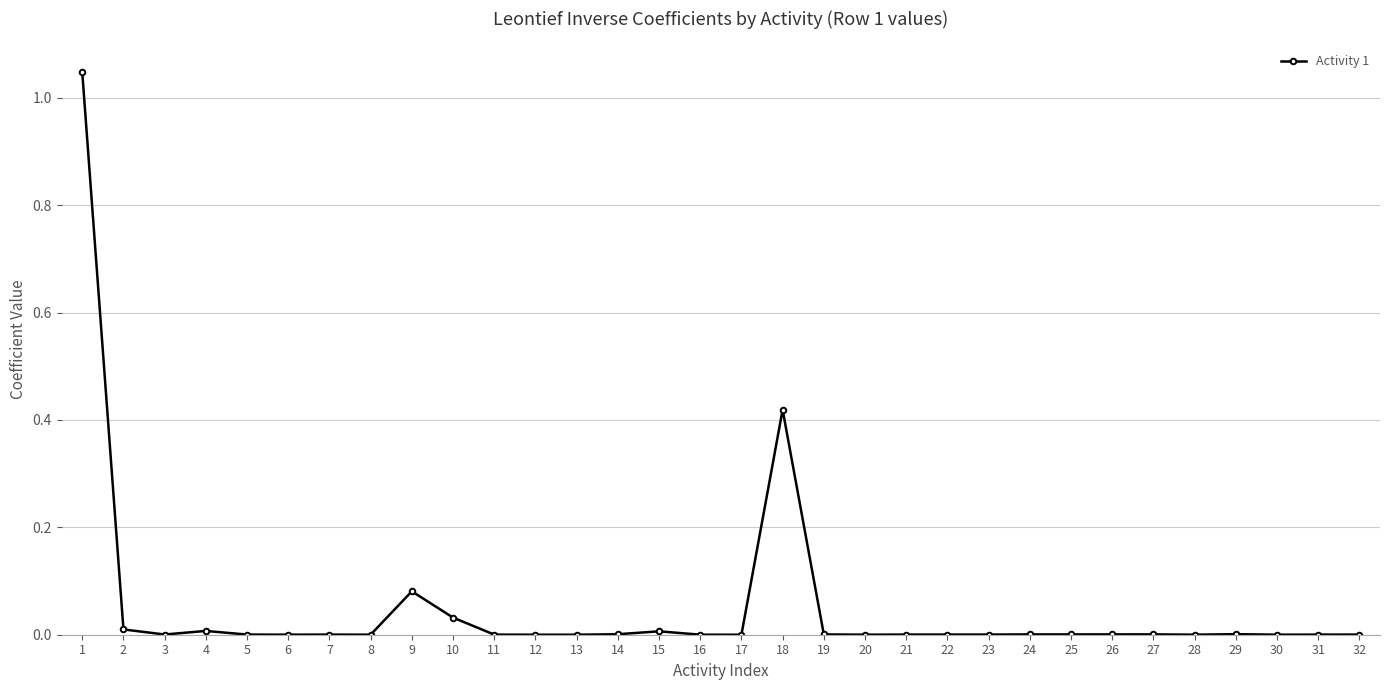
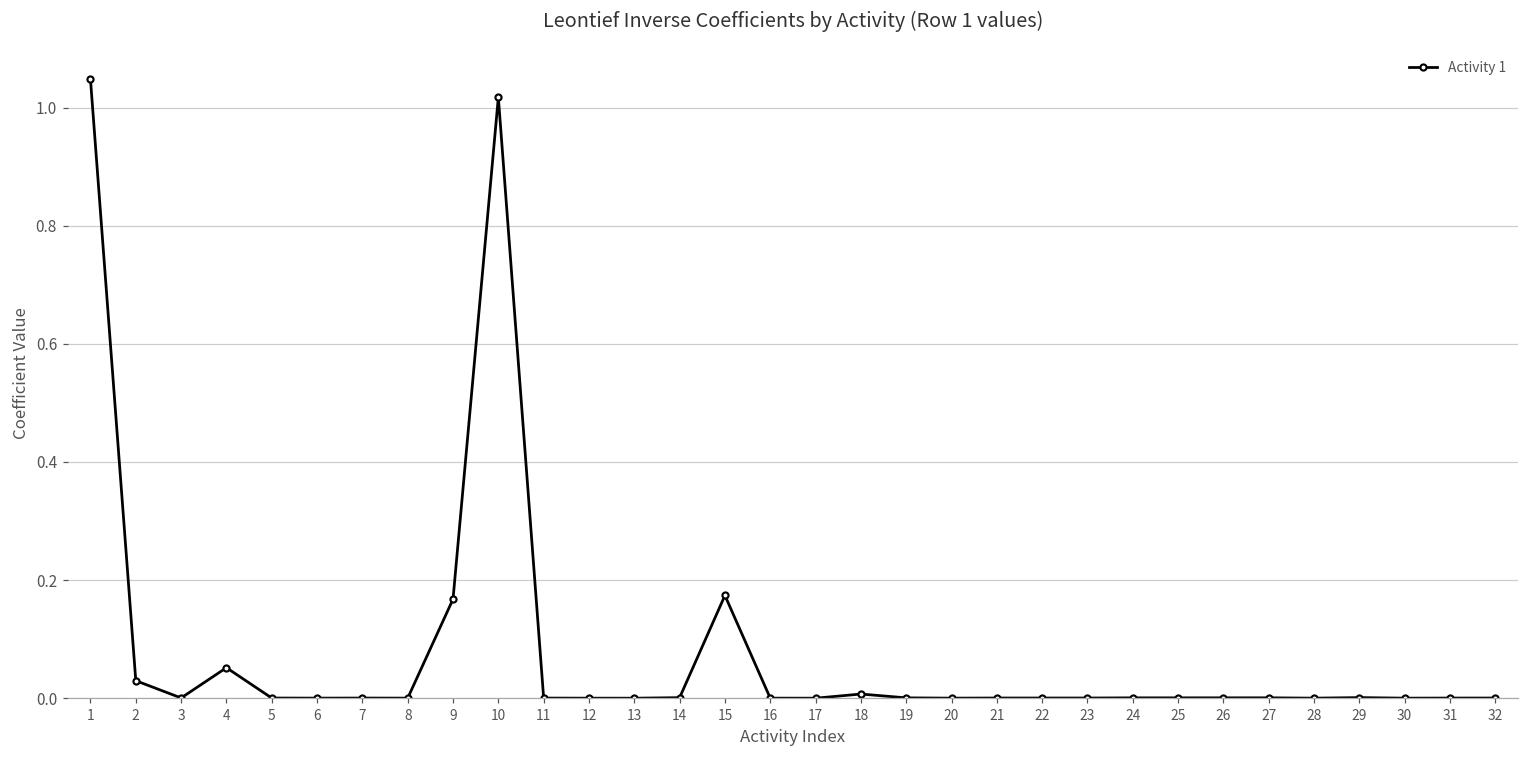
2: 0.01 -> 0.03
4: 0.01 -> 0.05
9: 0.08 -> 0.17
10: 0.03 -> 1.02
15: 0.01 -> 0.17
18: 0.42 -> 0.01
